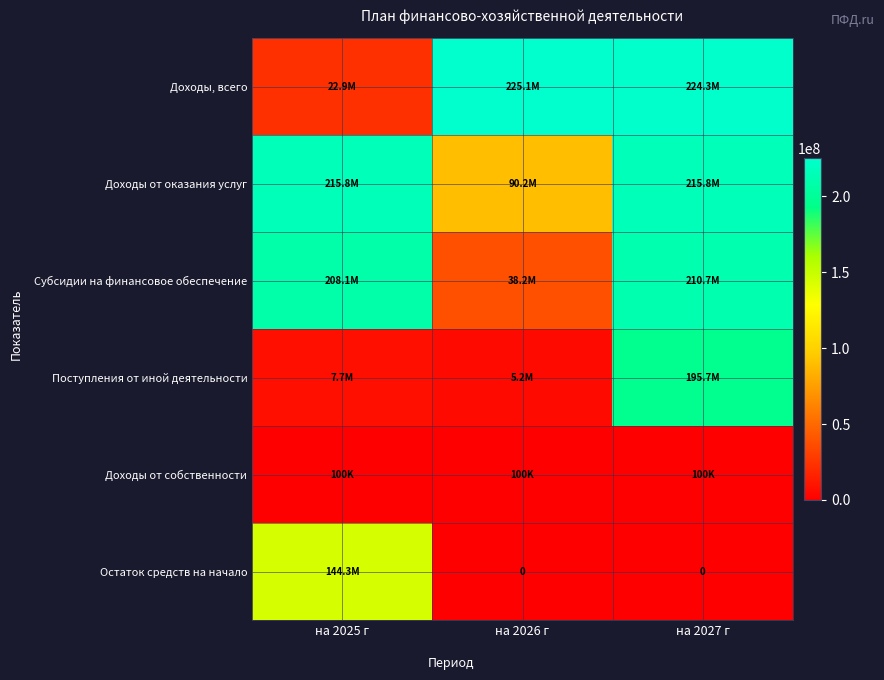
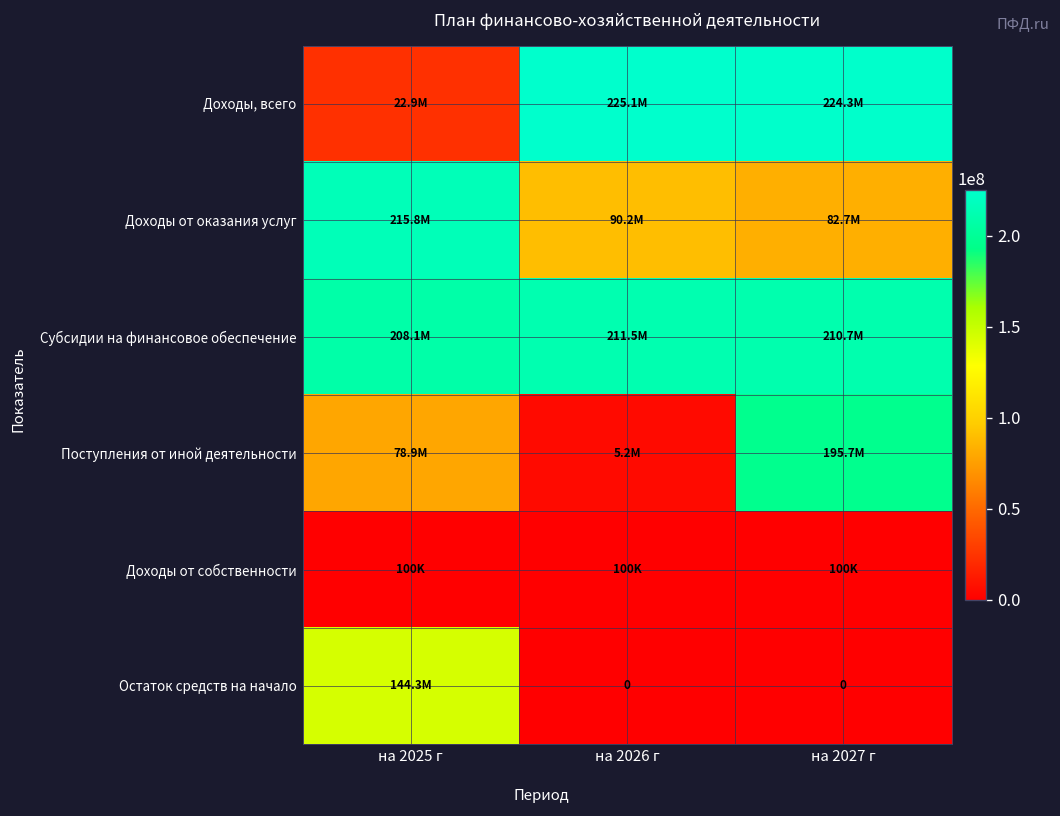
Доходы от оказания услуг, на 2027 г: 215.8M -> 82.7M
Субсидии на финансовое обеспечение, на 2026 г: 38.2M -> 211.5M
Поступления от иной деятельности, на 2025 г: 7.7M -> 78.9M
